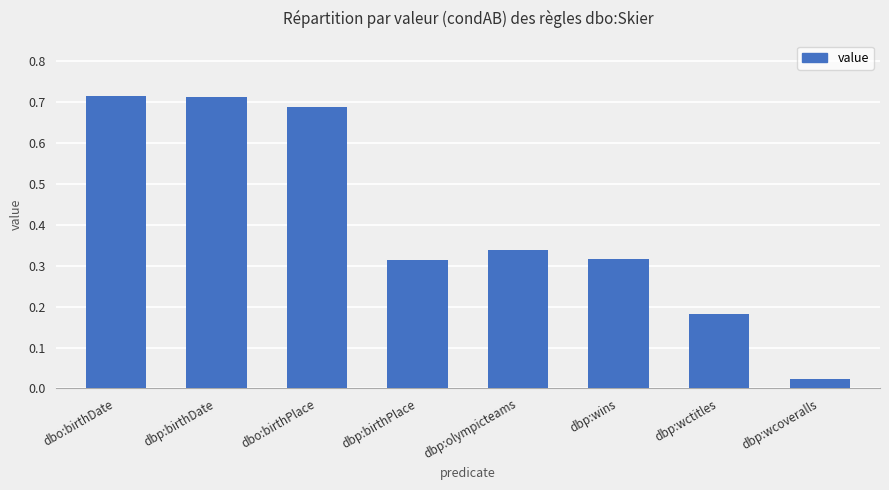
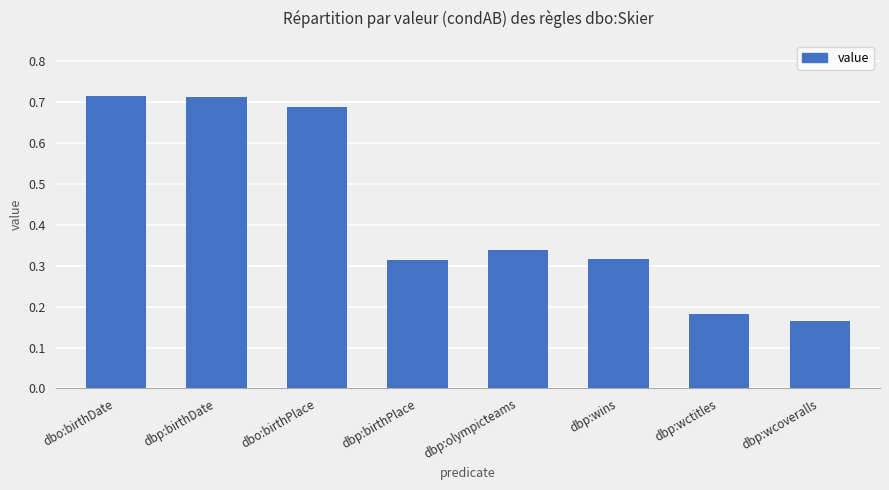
dbp:wcoveralls: 0.02 -> 0.16
